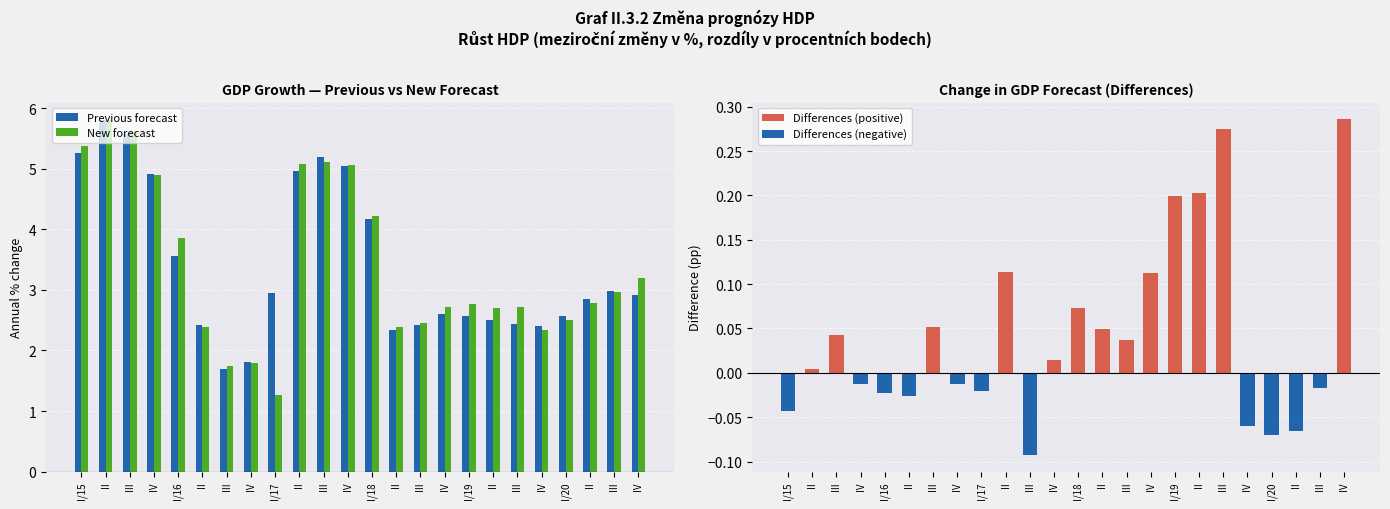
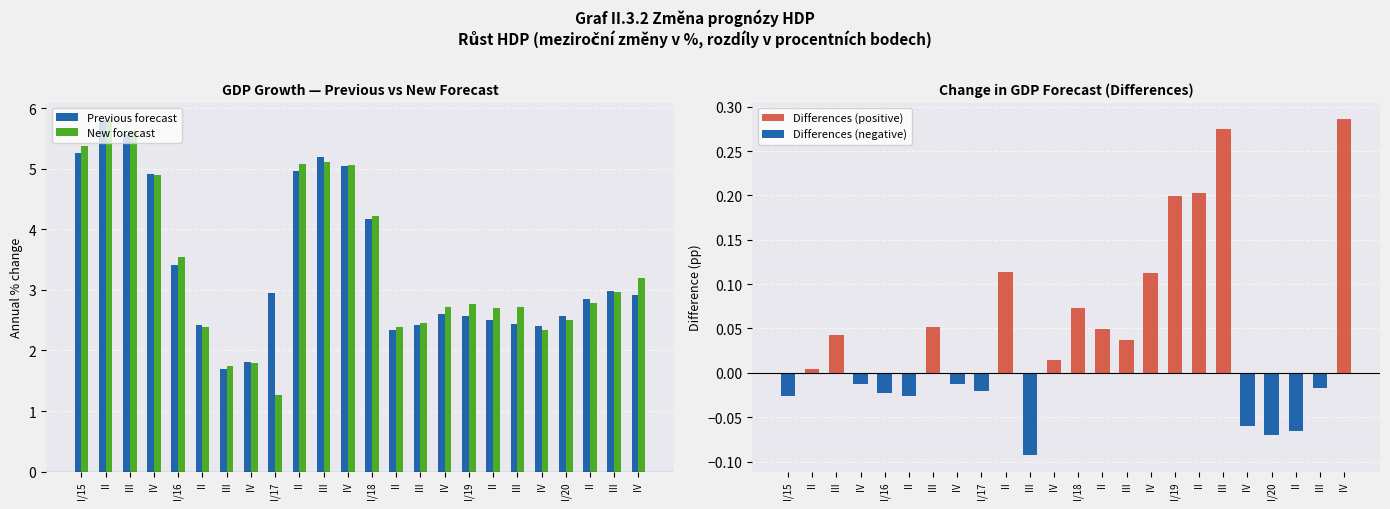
GDP Growth — Previous vs New Forecast, Previous forecast, I/16: 3.6 -> 3.4
GDP Growth — Previous vs New Forecast, New forecast, I/16: 3.9 -> 3.5
Change in GDP Forecast (Differences), Differences (negative), I/15: -0.04 -> -0.03
